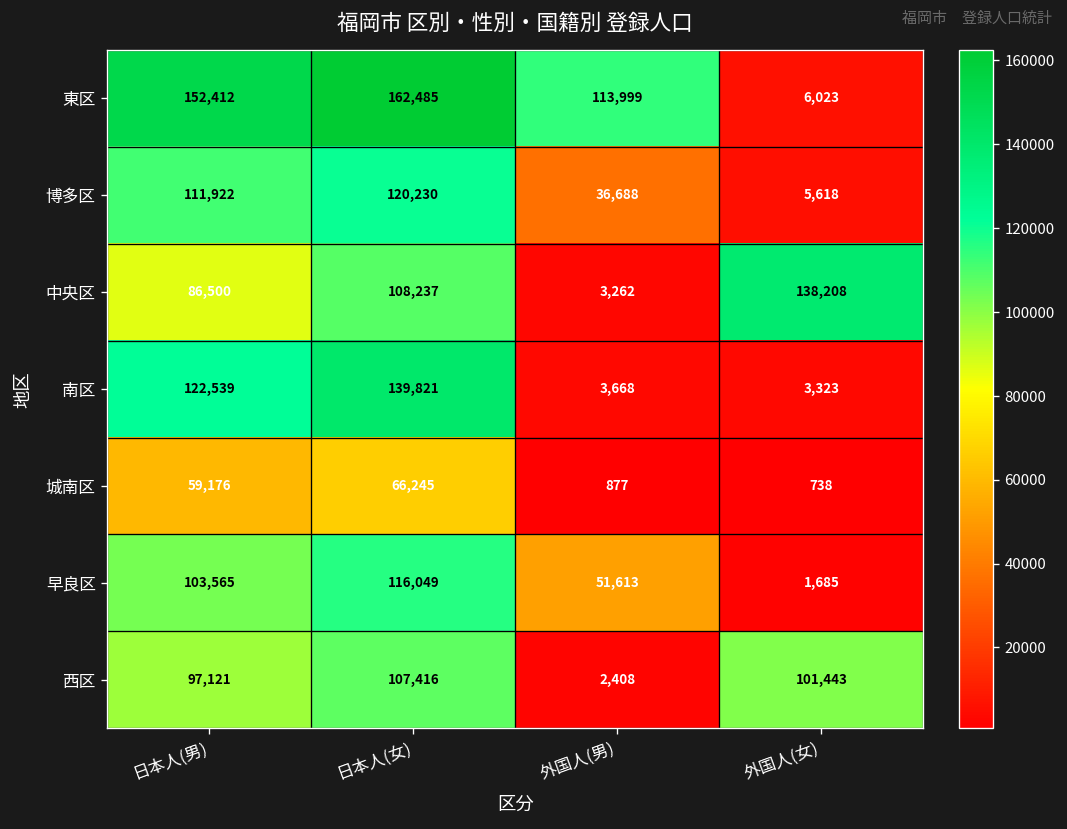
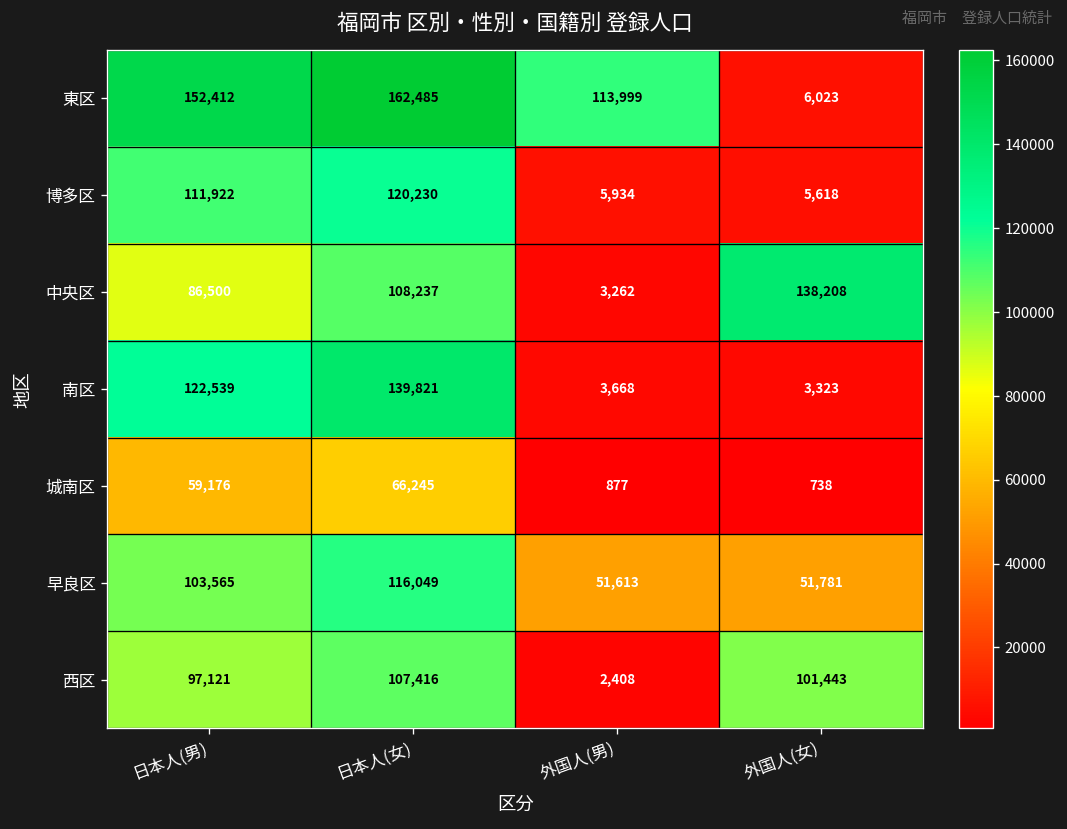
博多区, 外国人(男): 36,688 -> 5,934
早良区, 外国人(女): 1,685 -> 51,781
